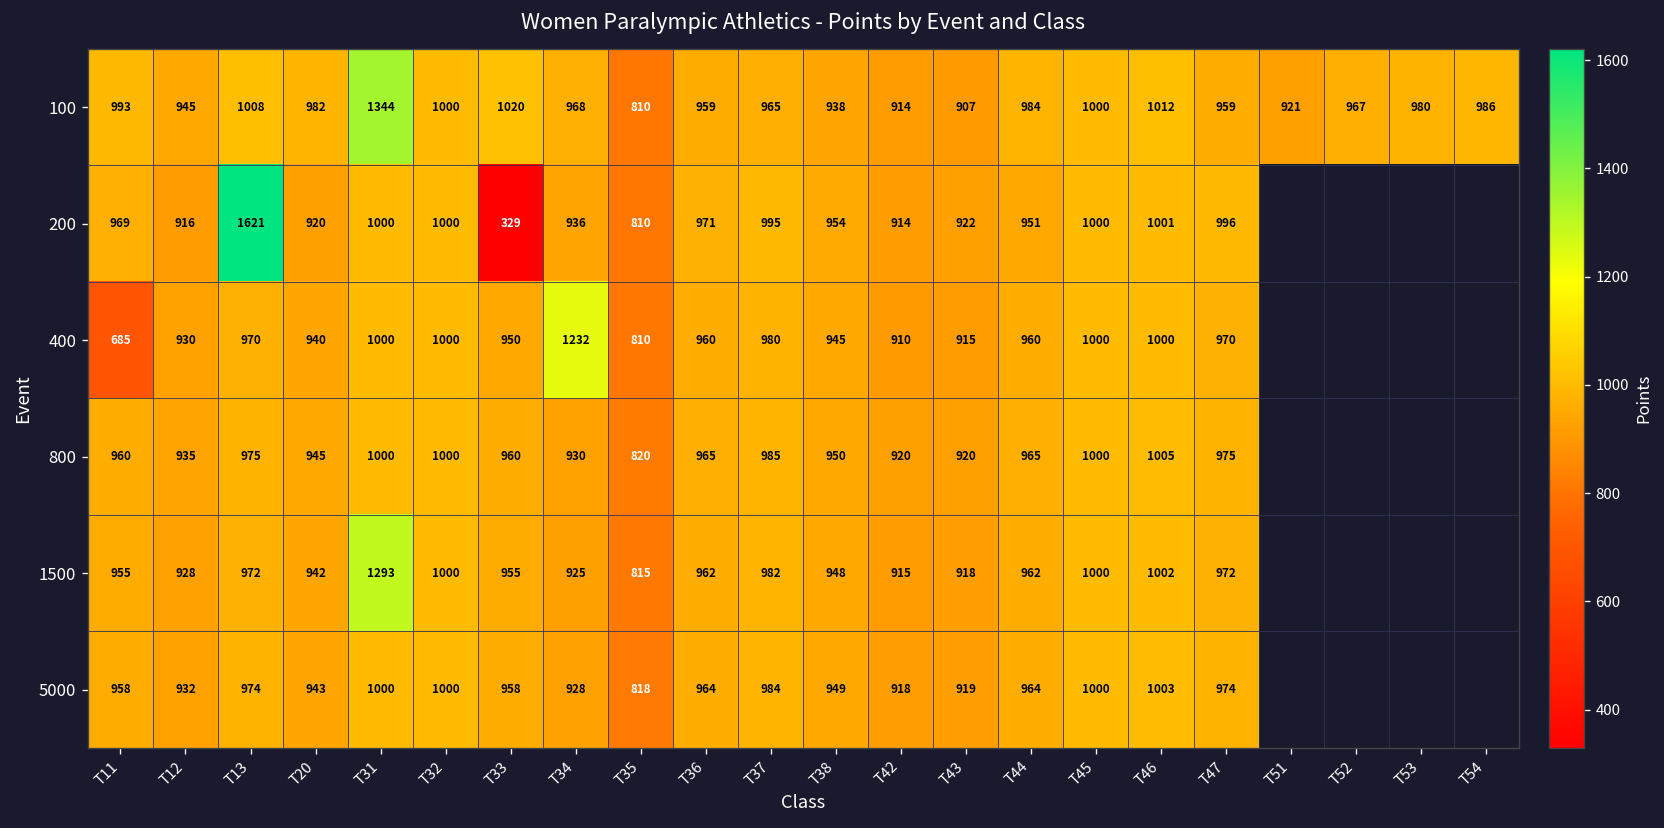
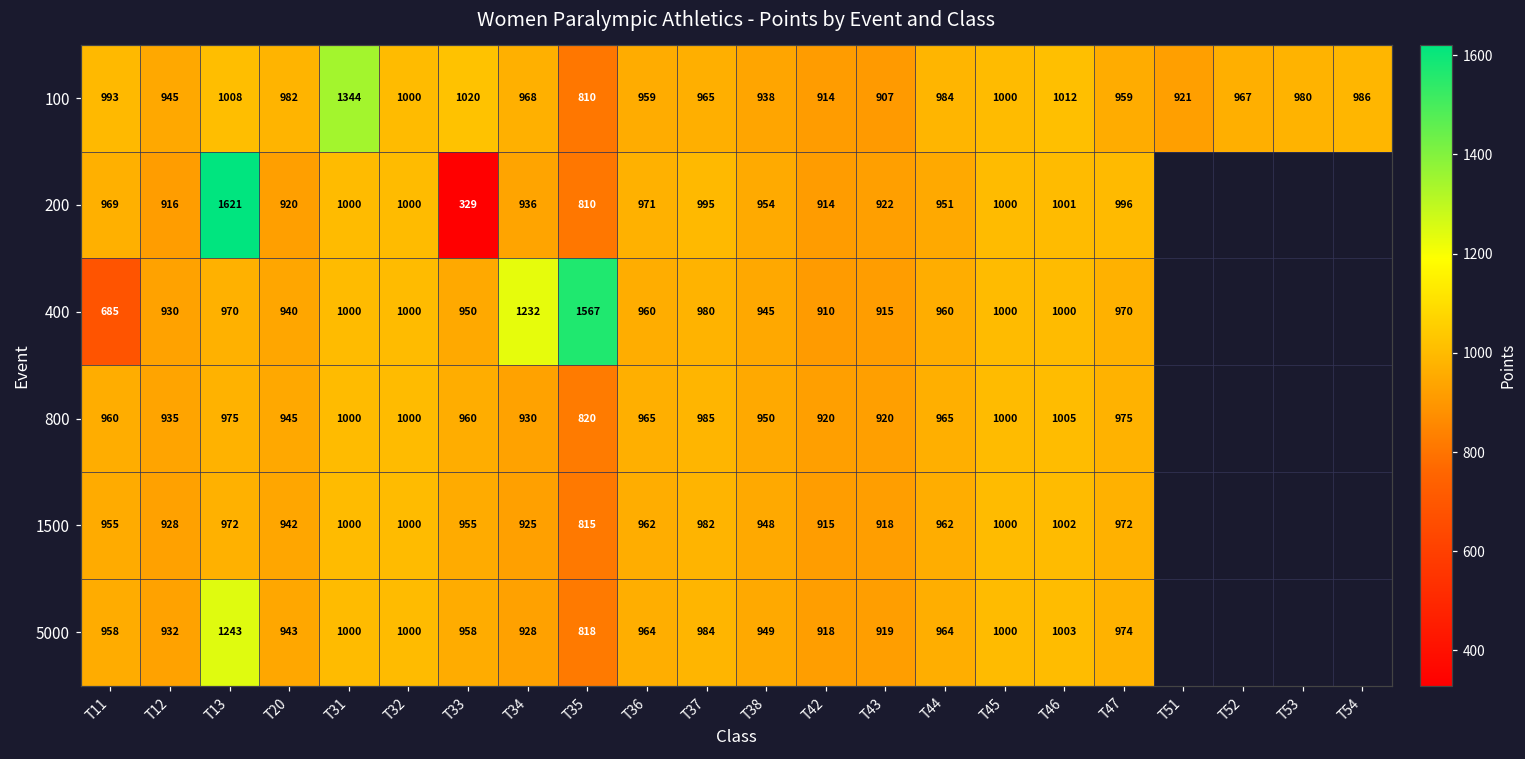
400, T35: 810 -> 1567
1500, T31: 1293 -> 1000
5000, T13: 974 -> 1243
